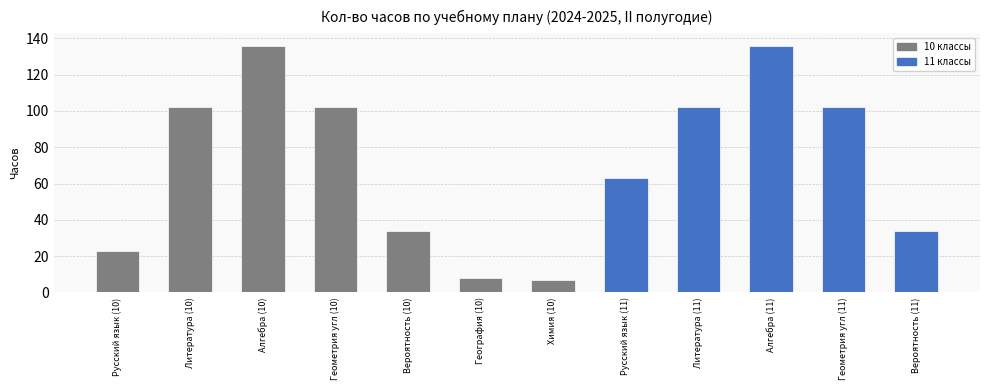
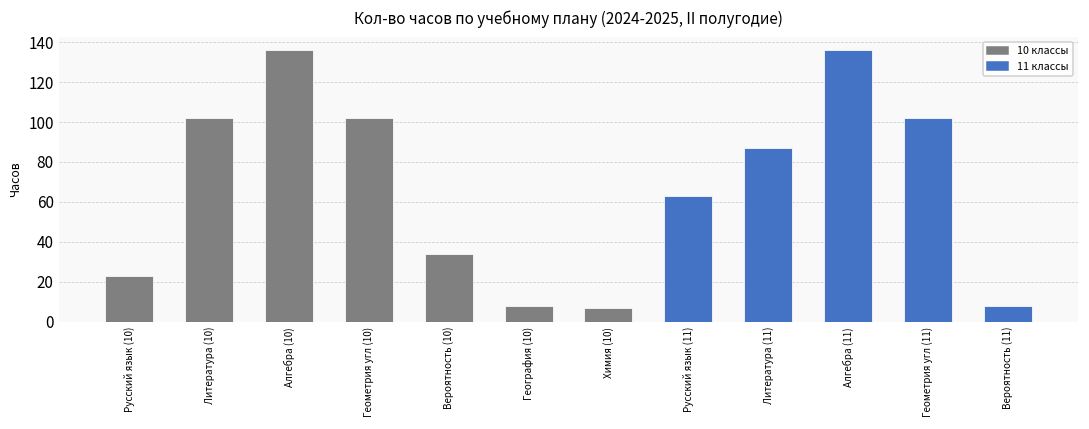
Литература (11): 102 -> 87
Вероятность (11): 34 -> 8
